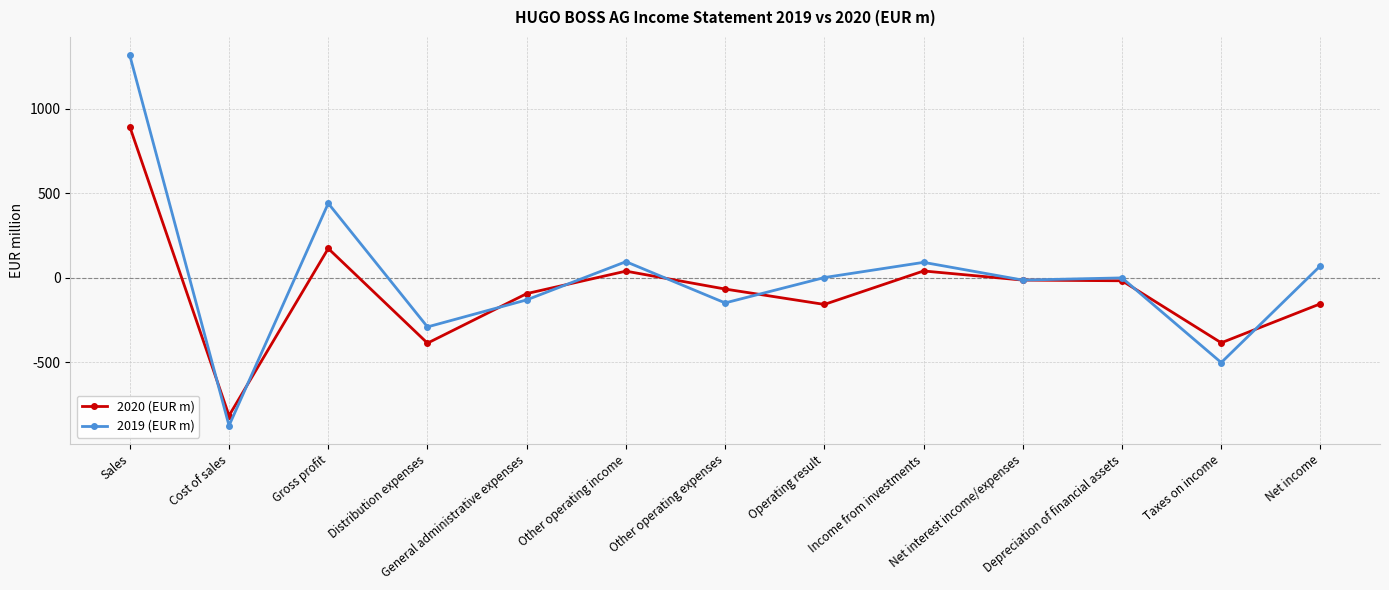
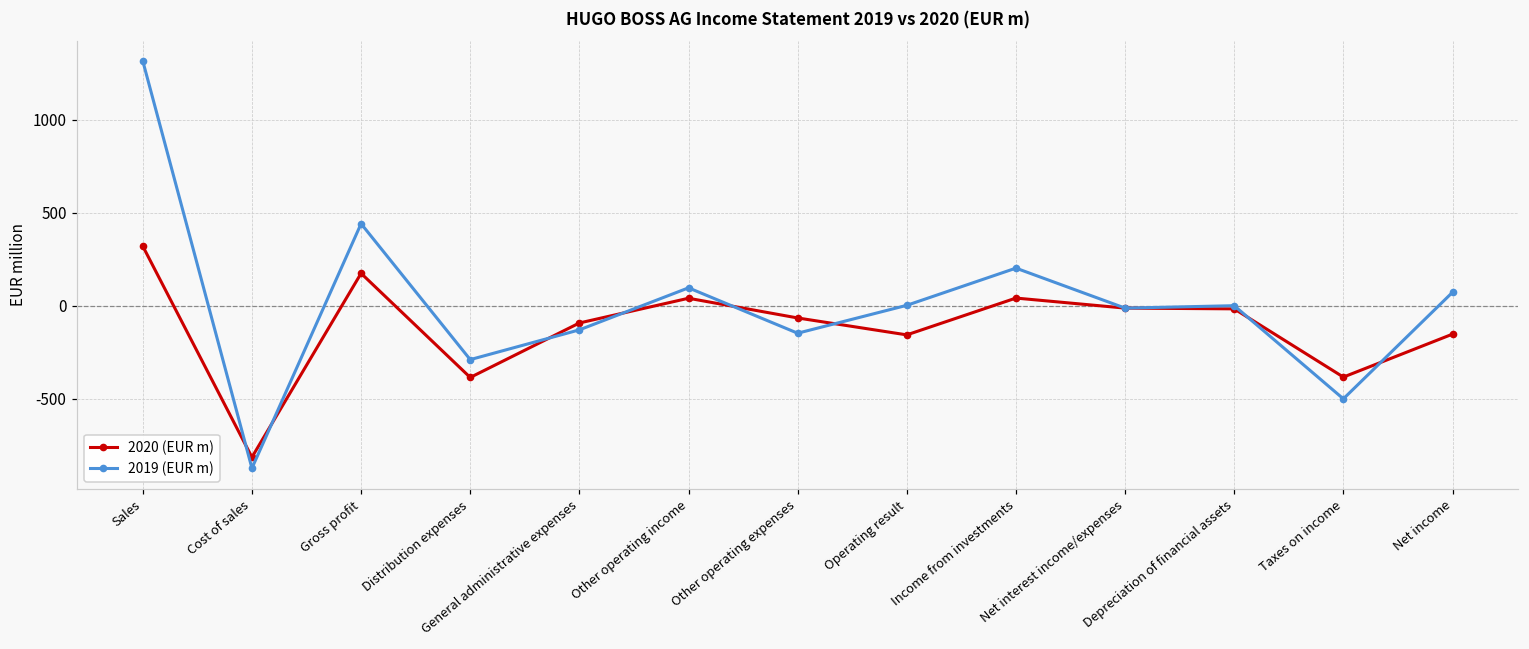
2020 (EUR m), Sales: 890 -> 320
2019 (EUR m), Income from investments: 90 -> 200
